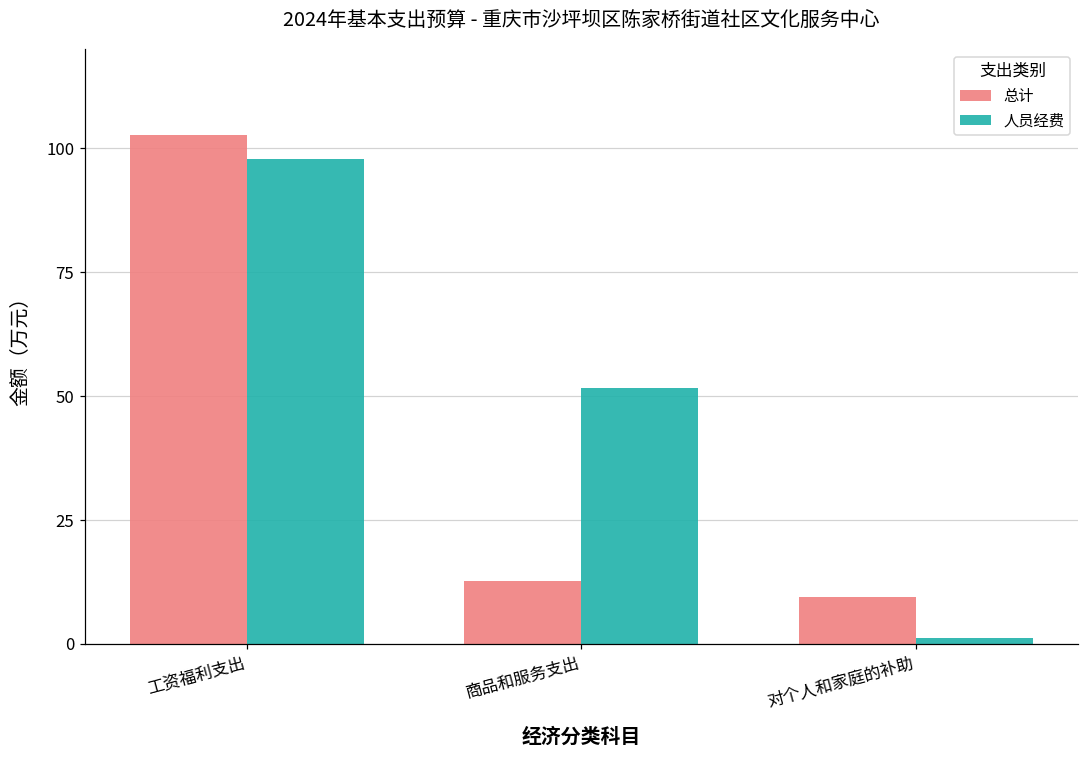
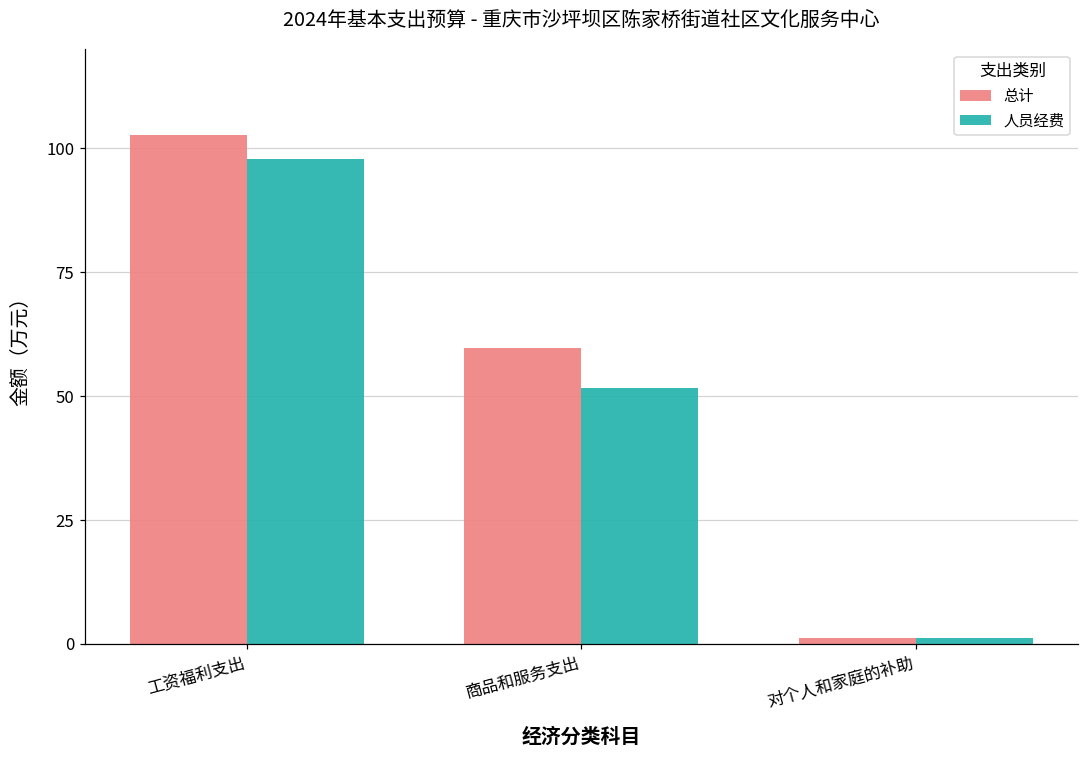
总计, 商品和服务支出: 13 -> 60
总计, 对个人和家庭的补助: 10 -> 1
